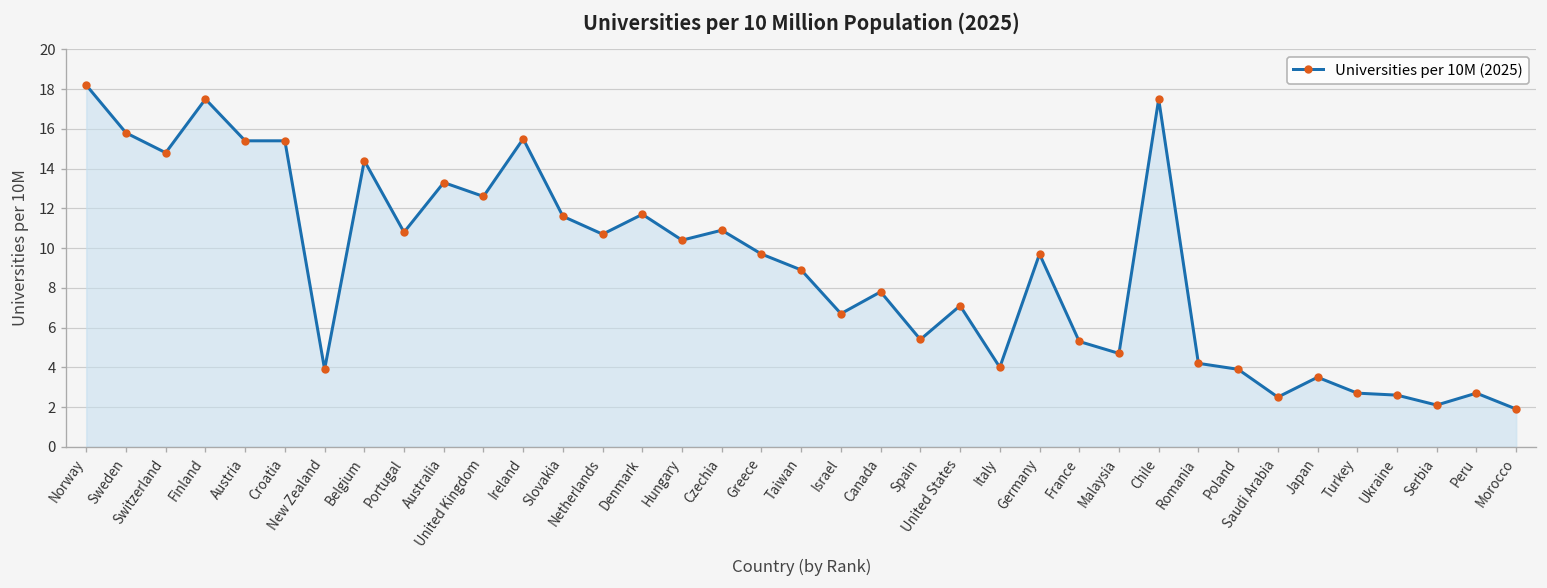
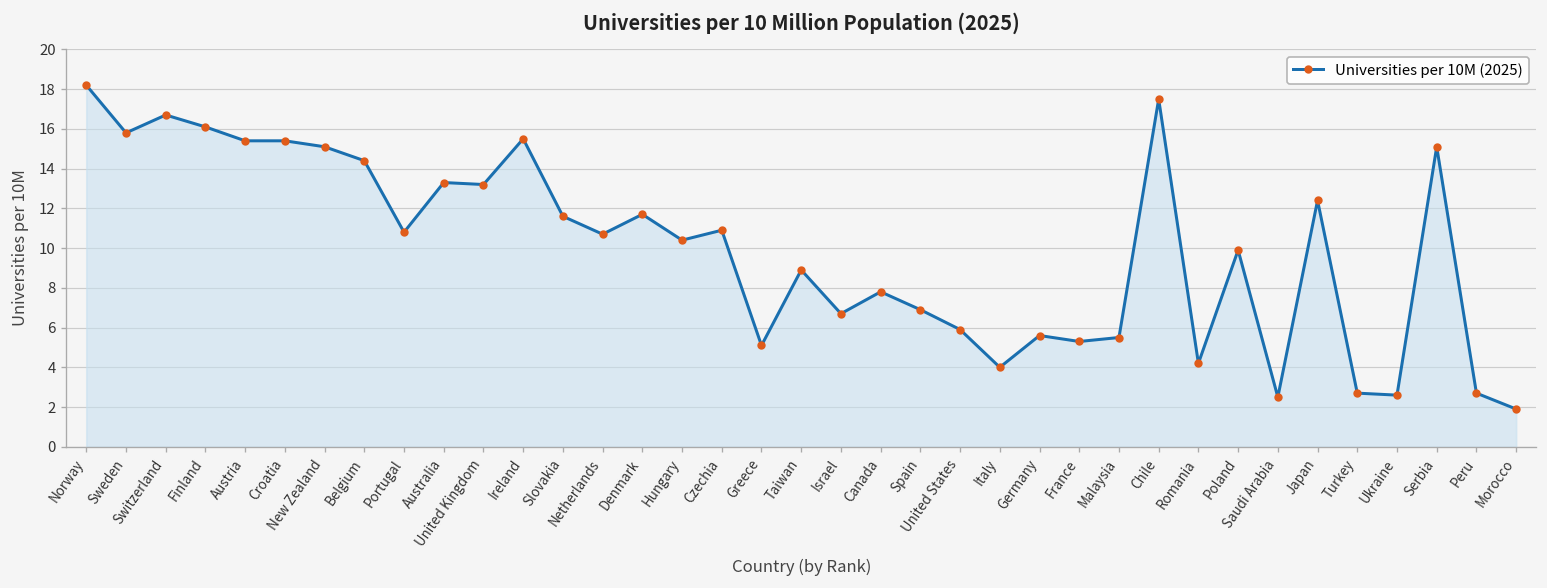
Switzerland: 14.8 -> 16.7
Finland: 17.5 -> 16.1
New Zealand: 3.9 -> 15.1
United Kingdom: 12.6 -> 13.2
Greece: 9.7 -> 5.1
Spain: 5.4 -> 6.9
United States: 7.1 -> 5.9
Germany: 9.7 -> 5.6
Malaysia: 4.7 -> 5.5
Poland: 3.9 -> 9.9
Japan: 3.5 -> 12.4
Serbia: 2.1 -> 15.1
